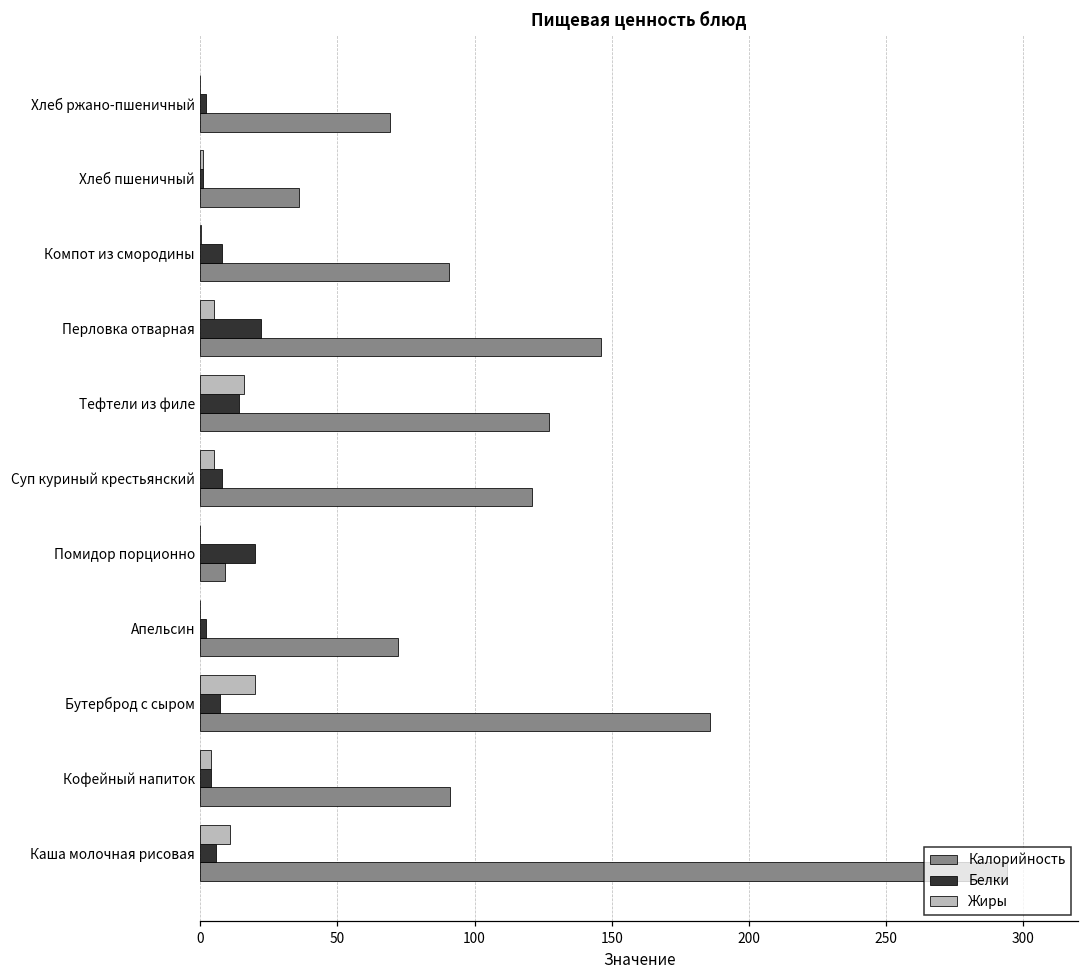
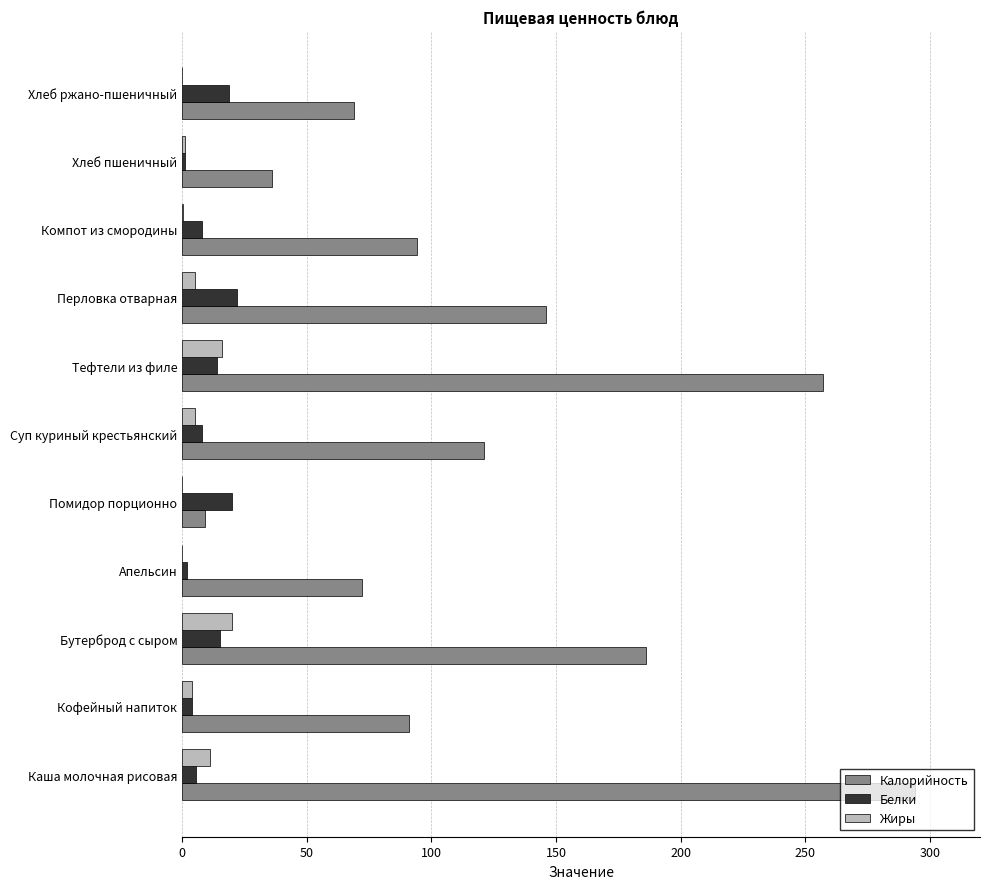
Белки, Хлеб ржано-пшеничный: 2 -> 19
Калорийность, Компот из смородины: 91 -> 94
Калорийность, Тефтели из филе: 127 -> 257
Белки, Бутерброд с сыром: 7 -> 15
